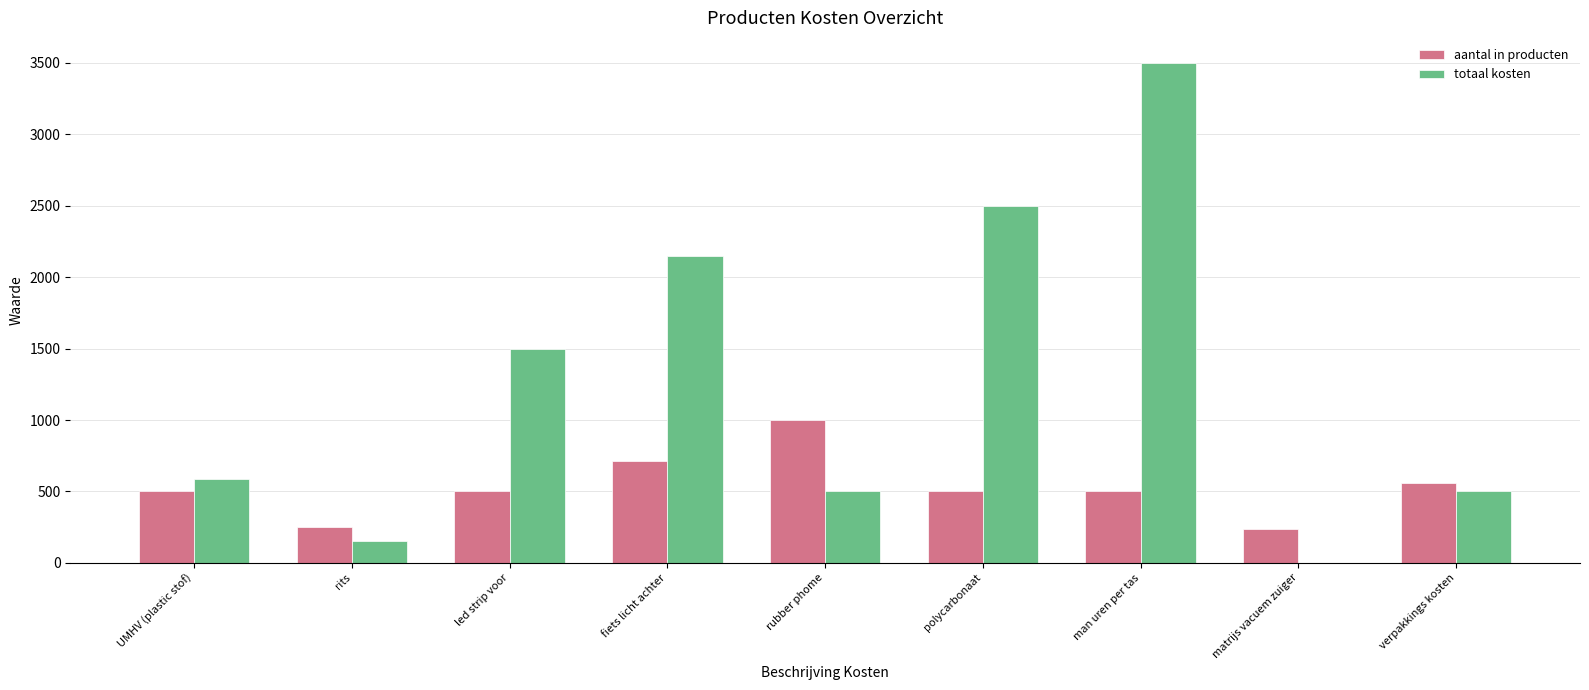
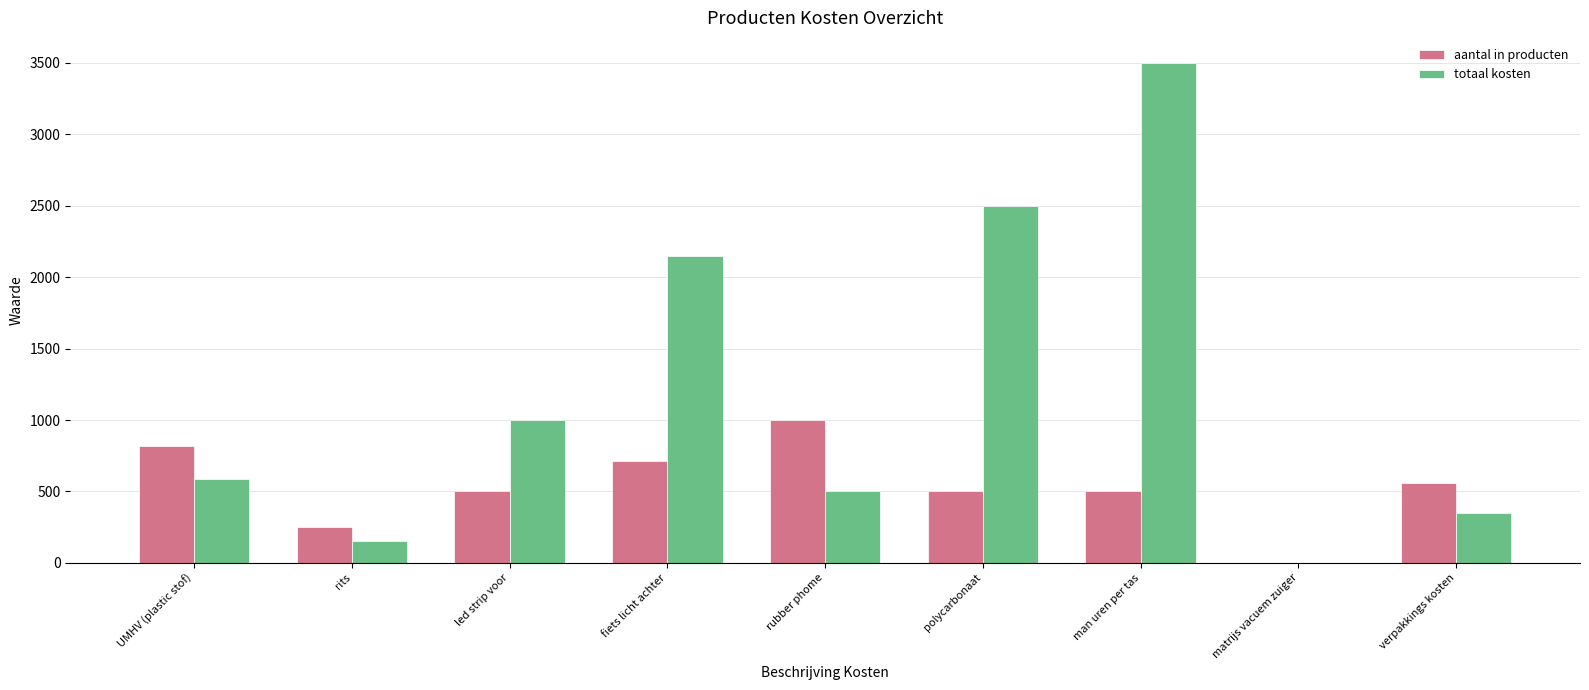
aantal in producten, UMHV (plastic stof): 500 -> 820
totaal kosten, led strip voor: 1500 -> 1000
aantal in producten, matrijs vacuem zuiger: 240 -> 0
totaal kosten, verpakkings kosten: 500 -> 350
